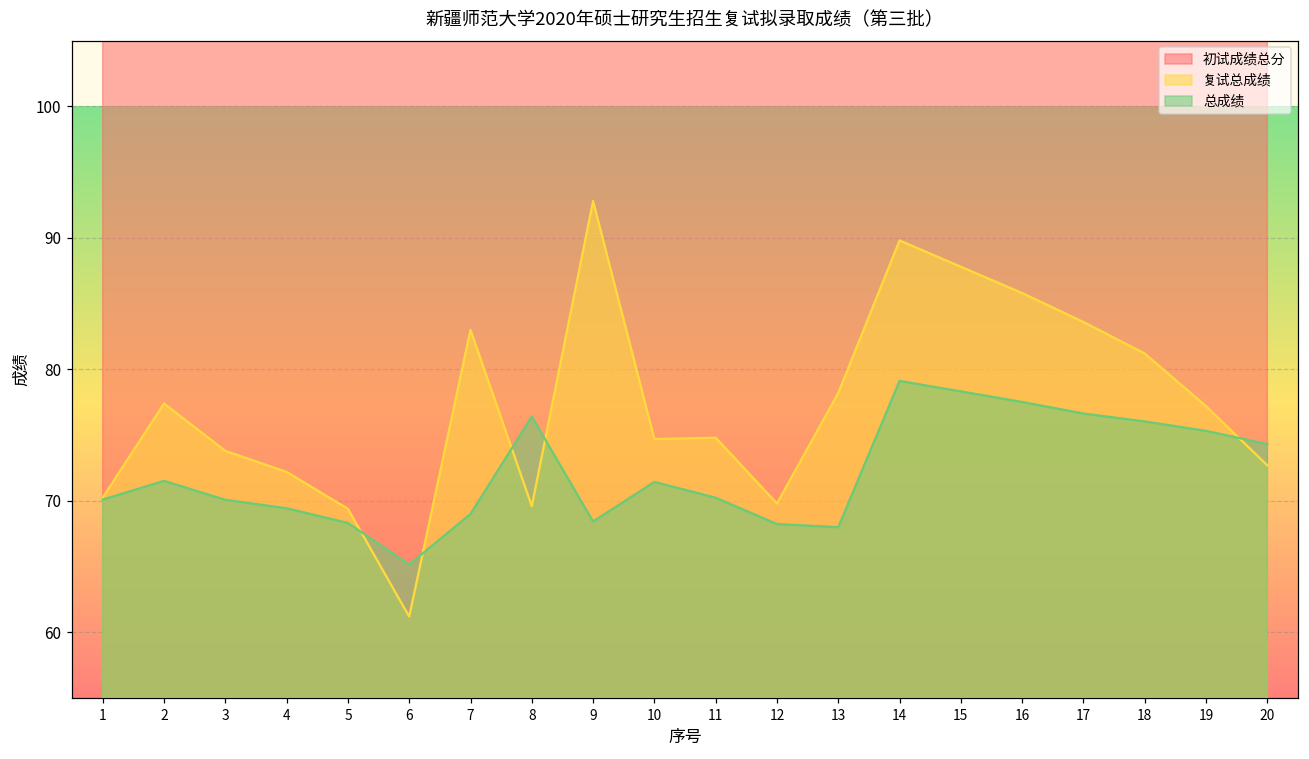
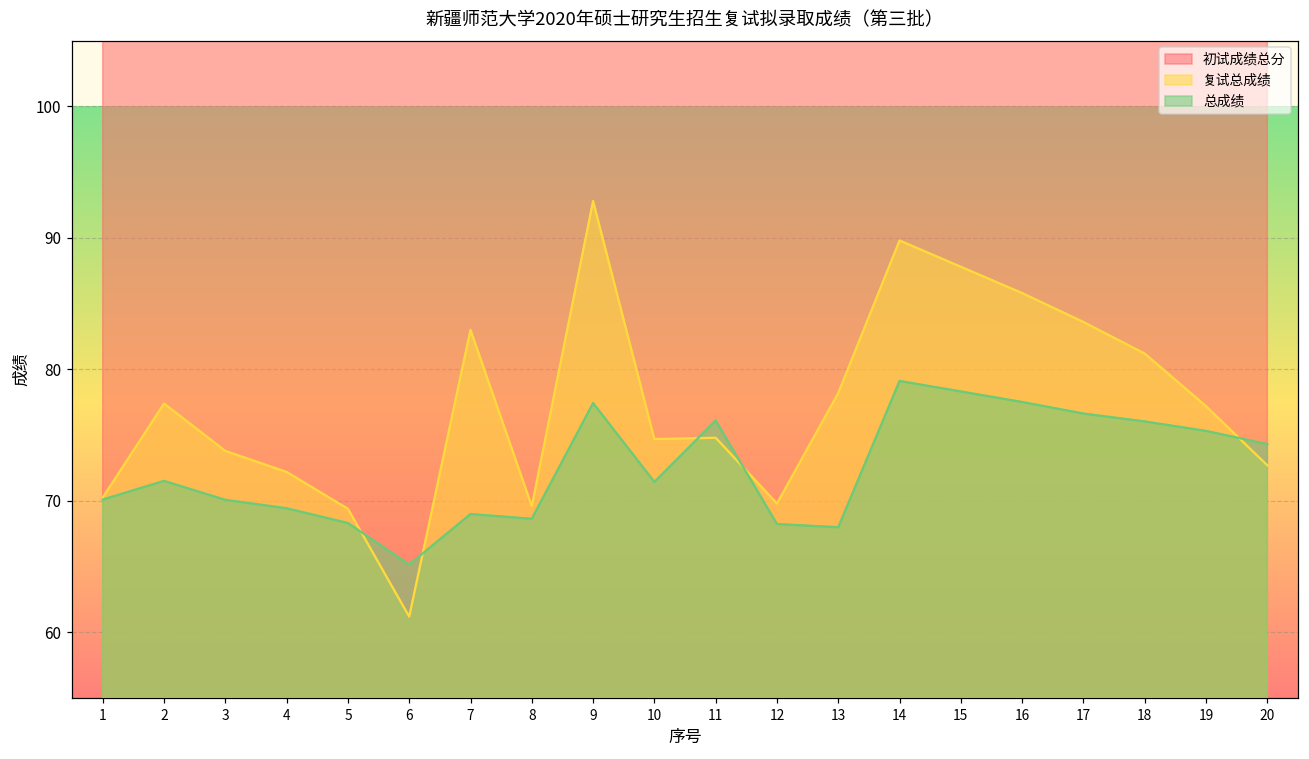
总成绩, 8: 76.4 -> 68.6
总成绩, 9: 68.4 -> 77.4
总成绩, 11: 70.2 -> 76.1
